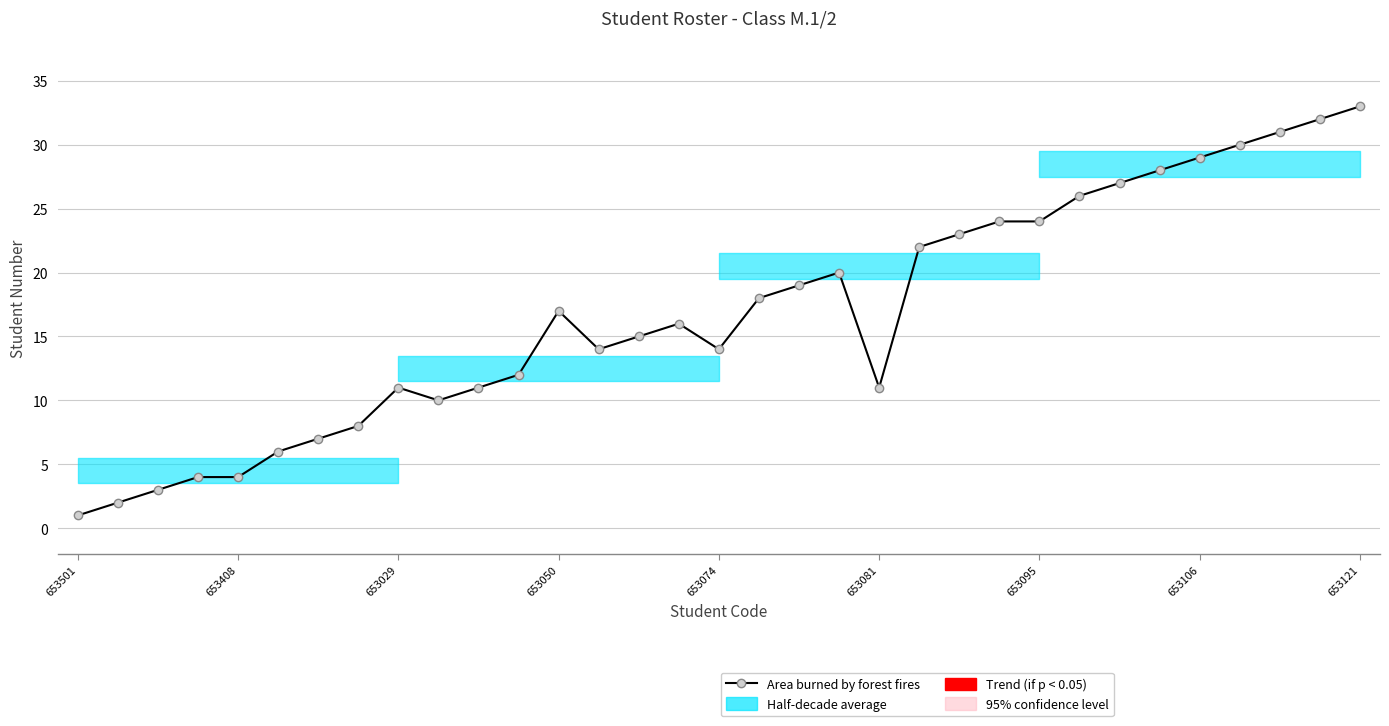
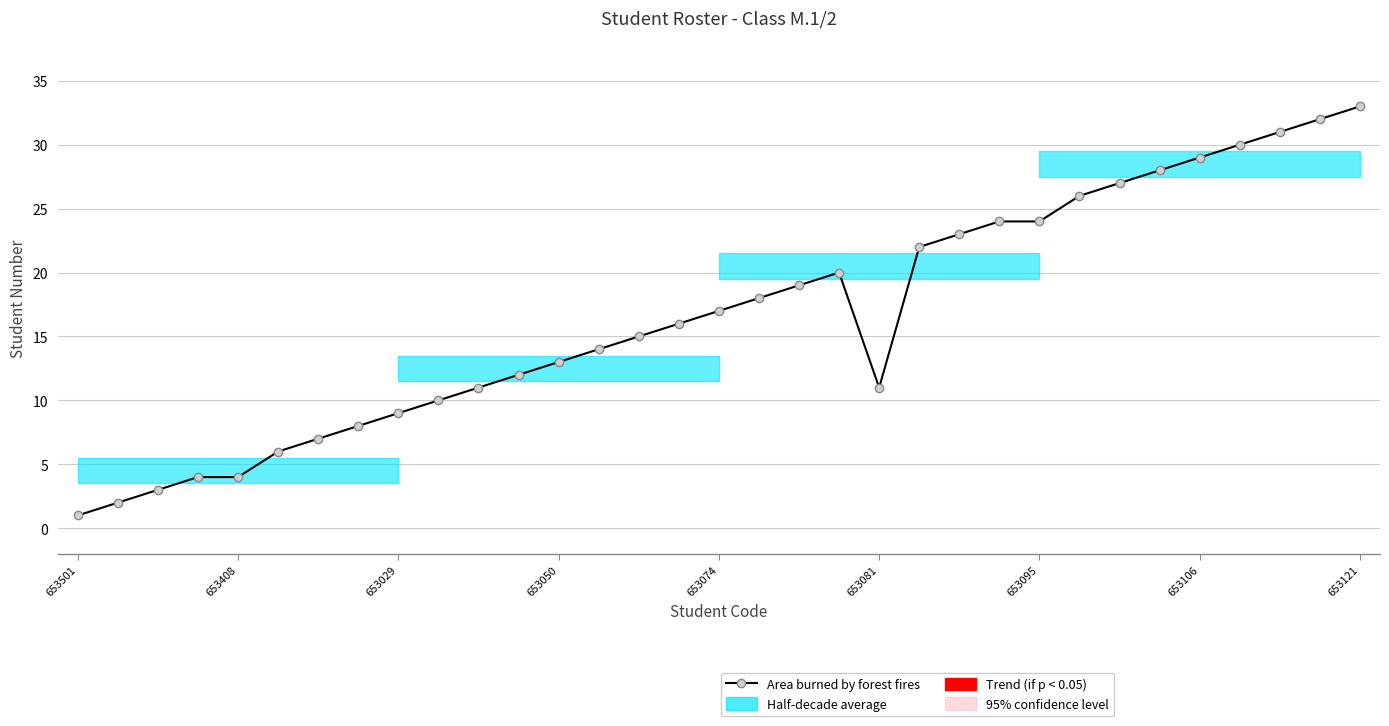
Area burned by forest fires, 653029: 11 -> 9
Area burned by forest fires, 653050: 17 -> 13
Area burned by forest fires, 653074: 14 -> 17
